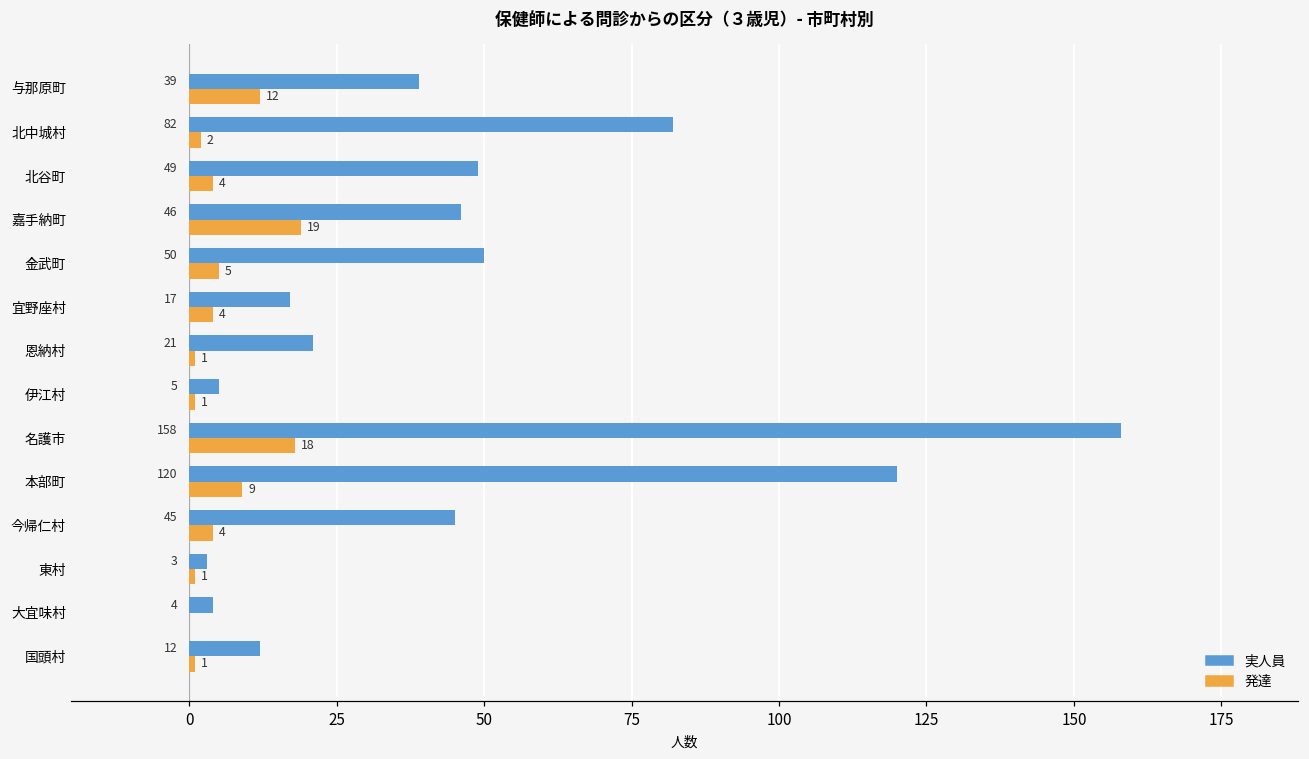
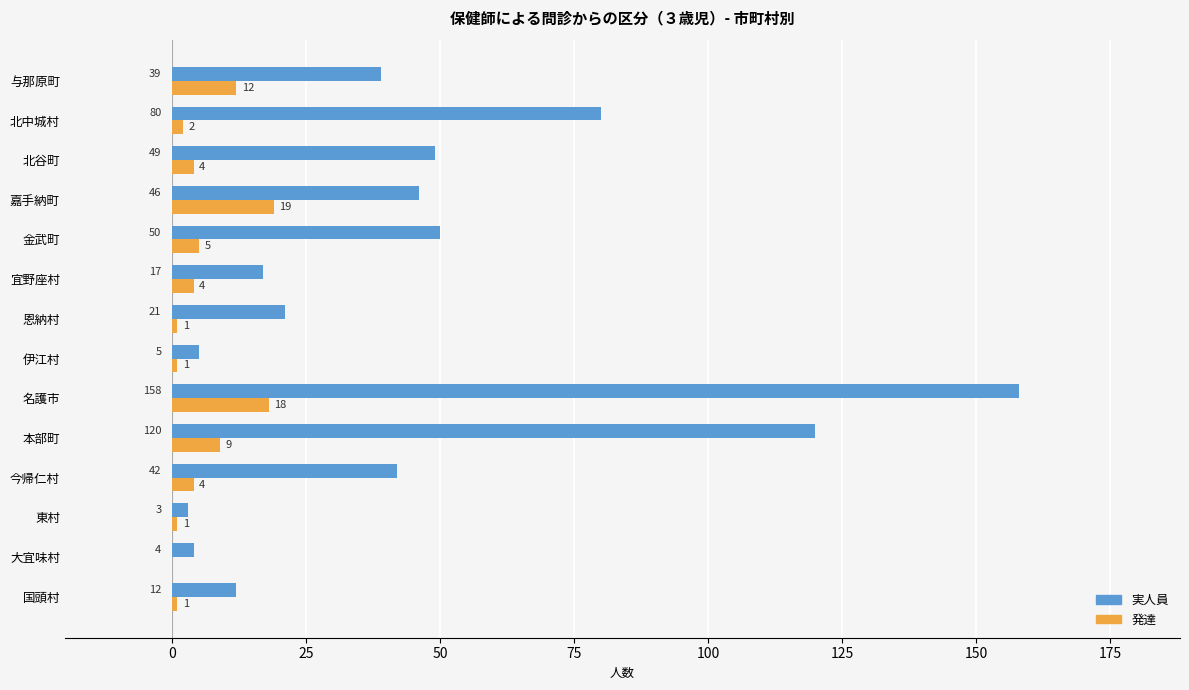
実人員, 北中城村: 82 -> 80
実人員, 今帰仁村: 45 -> 42
